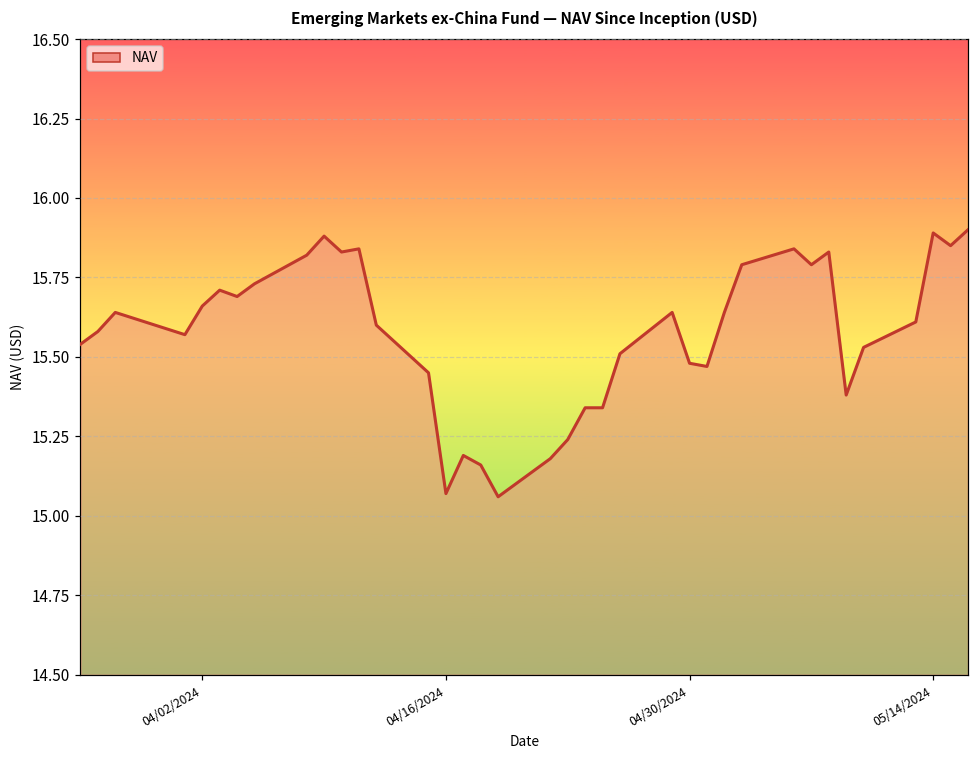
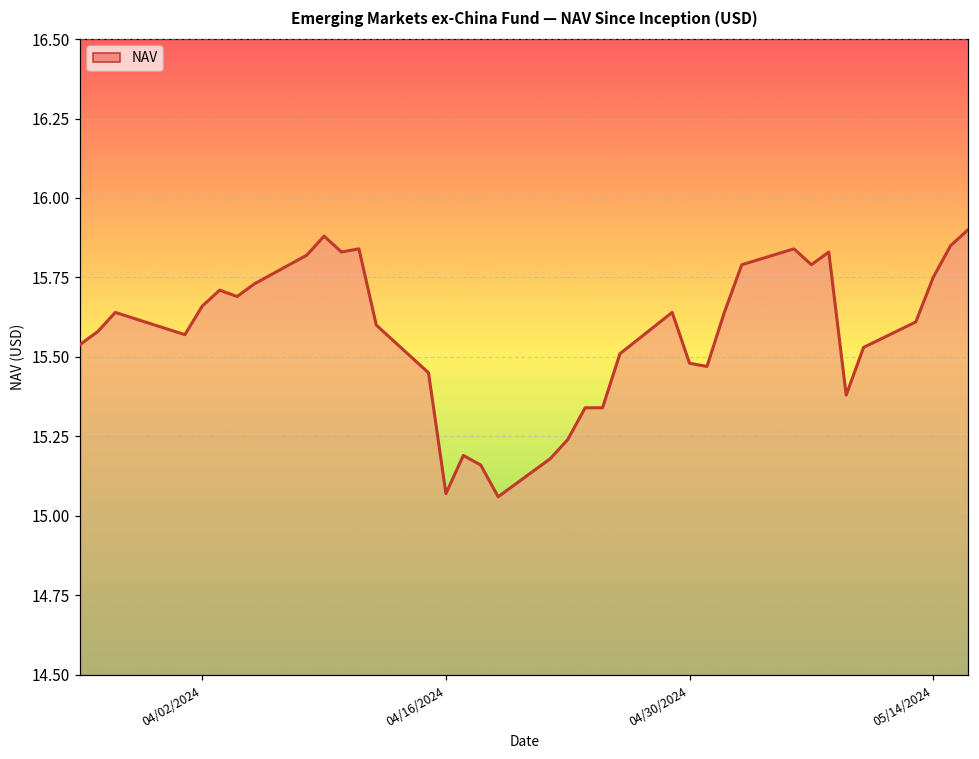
05/14/2024: 15.89 -> 15.75
